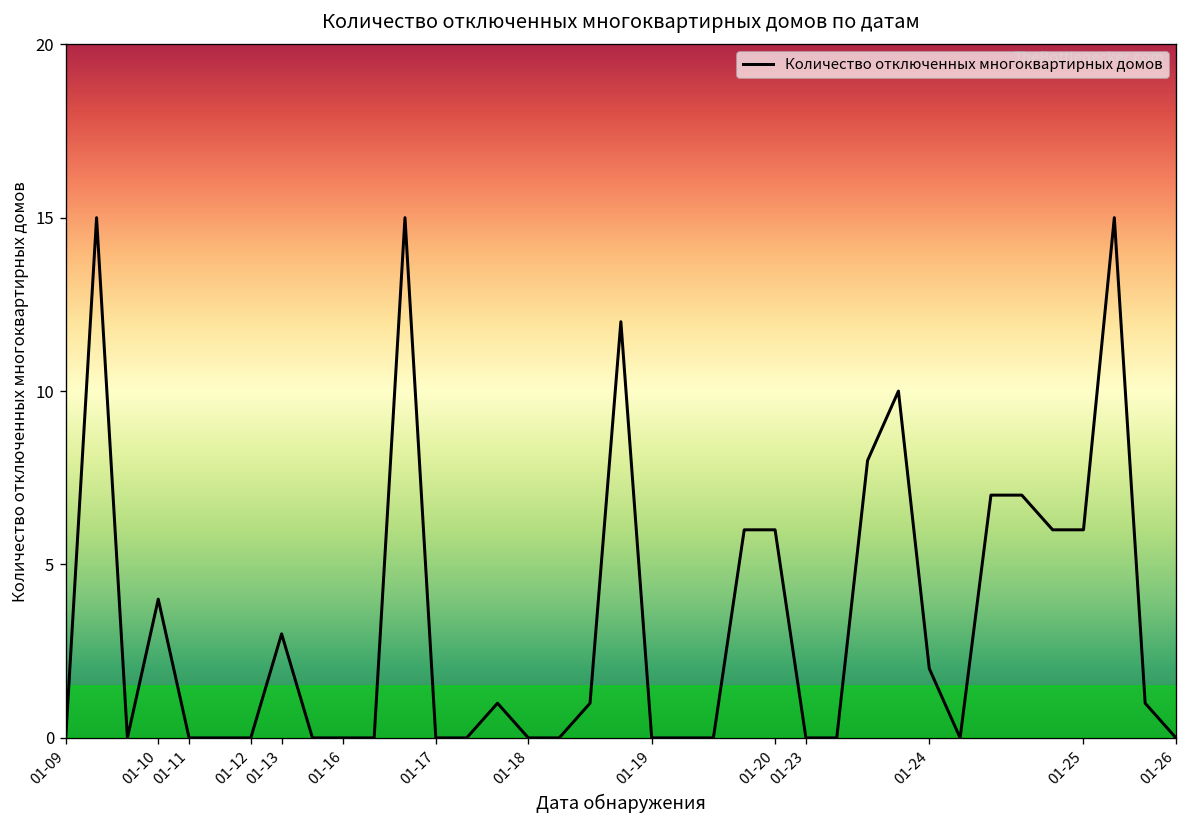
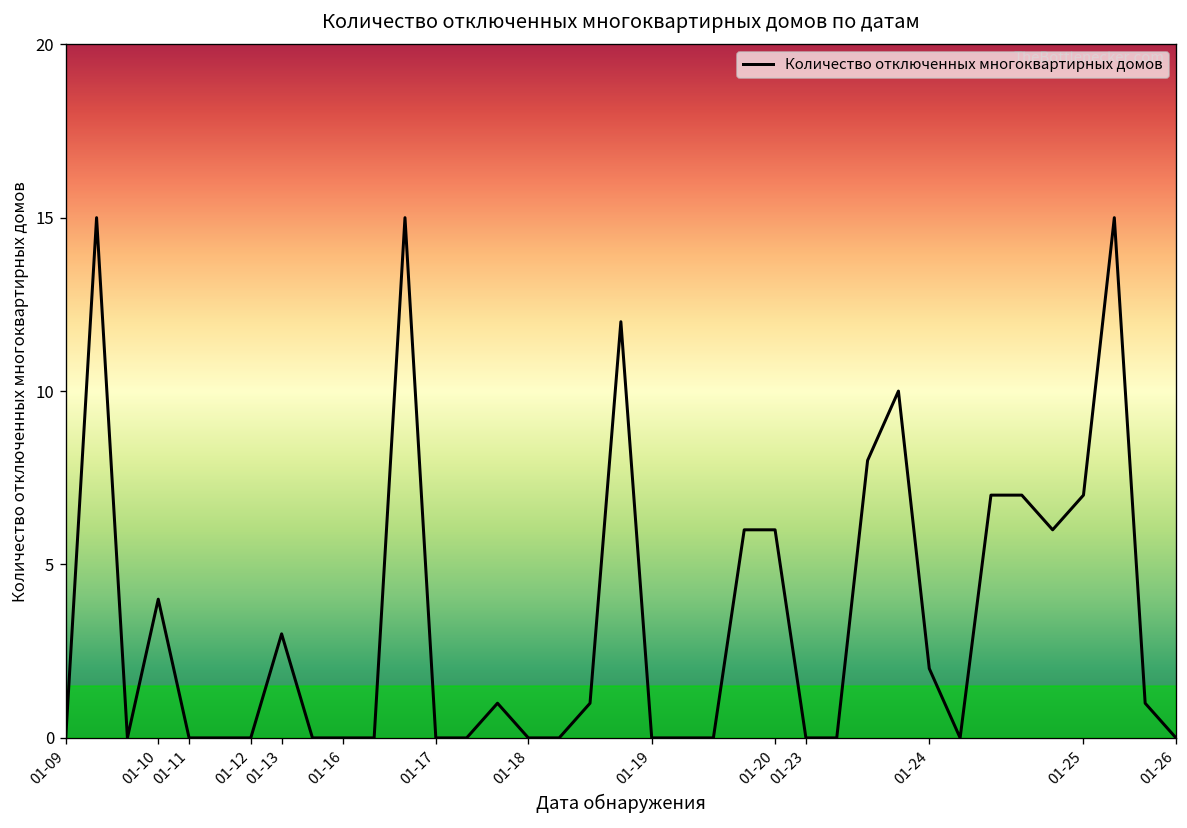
01-25: 6 -> 7
